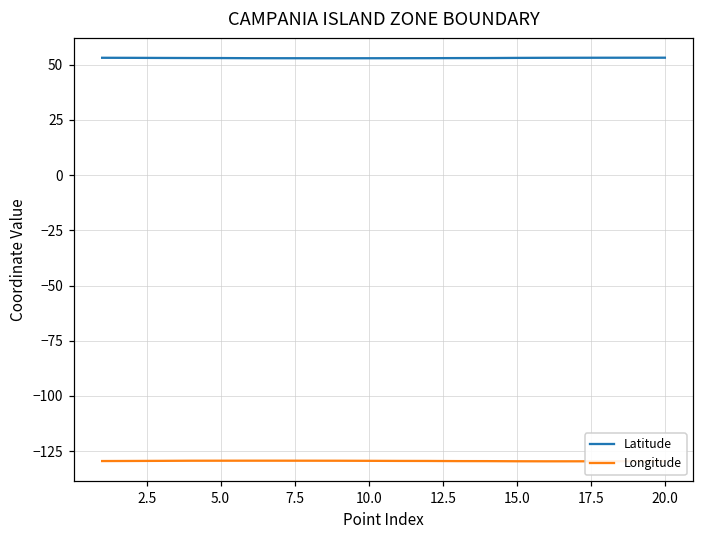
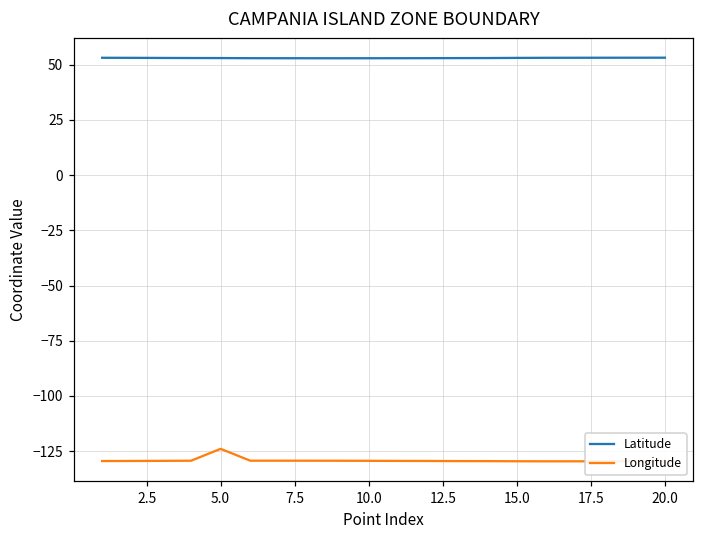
Longitude, 5.0: -129 -> -124
